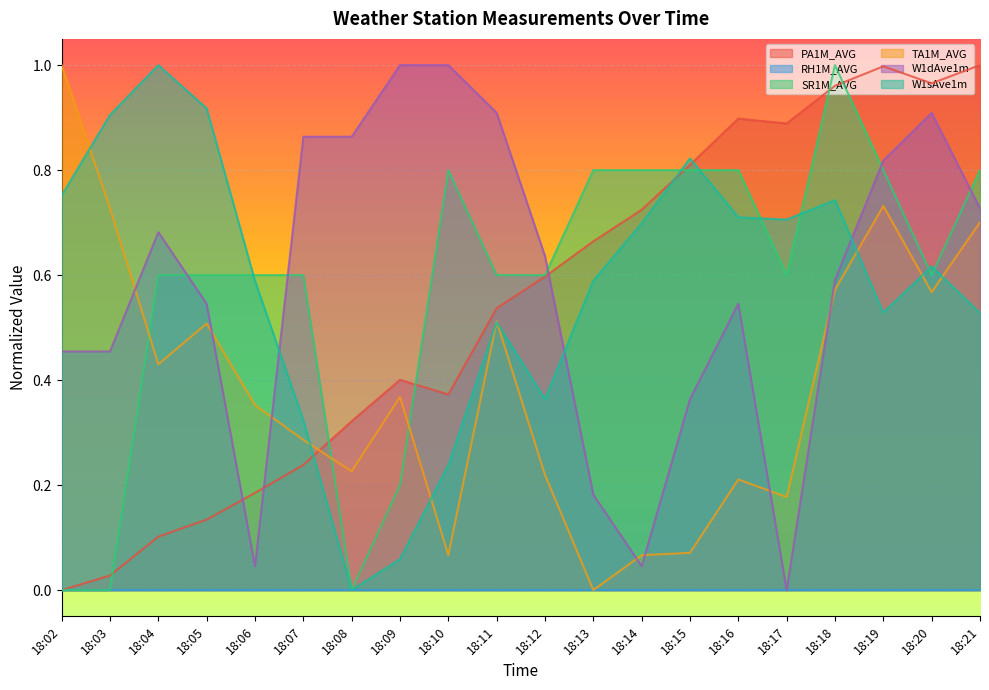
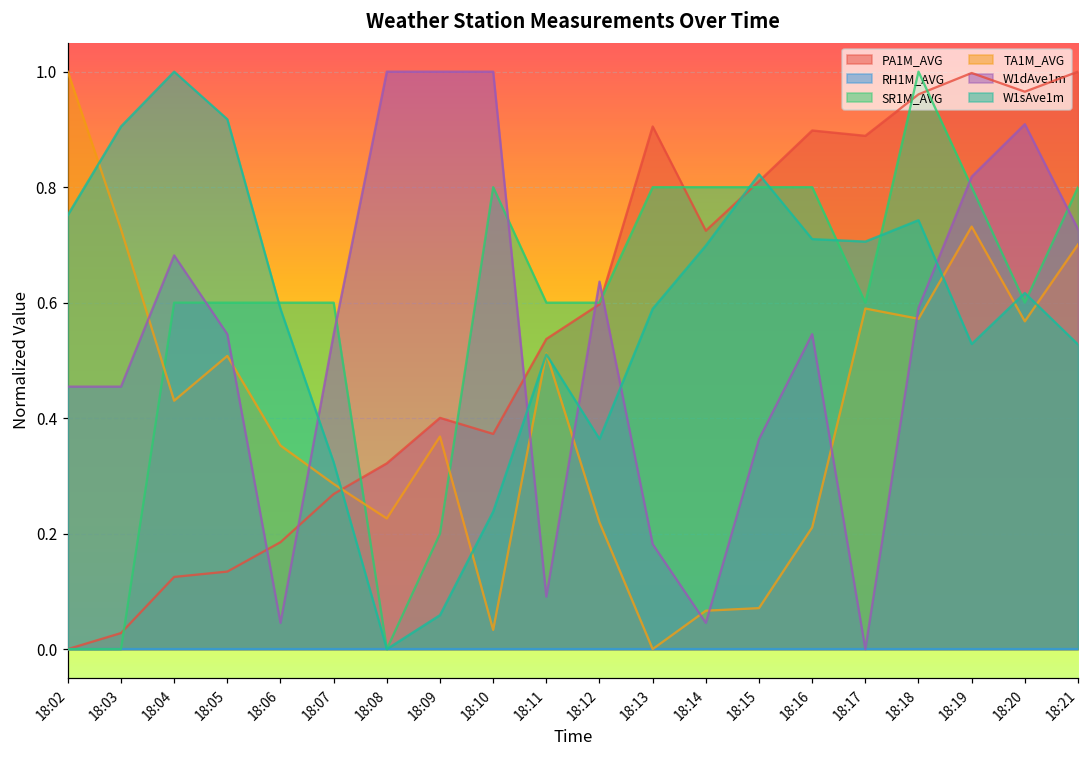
PA1M_AVG, 18:04: 0.10 -> 0.12
PA1M_AVG, 18:07: 0.24 -> 0.27
W1dAve1m, 18:07: 0.86 -> 0.55
W1dAve1m, 18:08: 0.86 -> 1.00
TA1M_AVG, 18:10: 0.07 -> 0.03
W1dAve1m, 18:11: 0.91 -> 0.09
PA1M_AVG, 18:13: 0.66 -> 0.91
TA1M_AVG, 18:17: 0.18 -> 0.59
